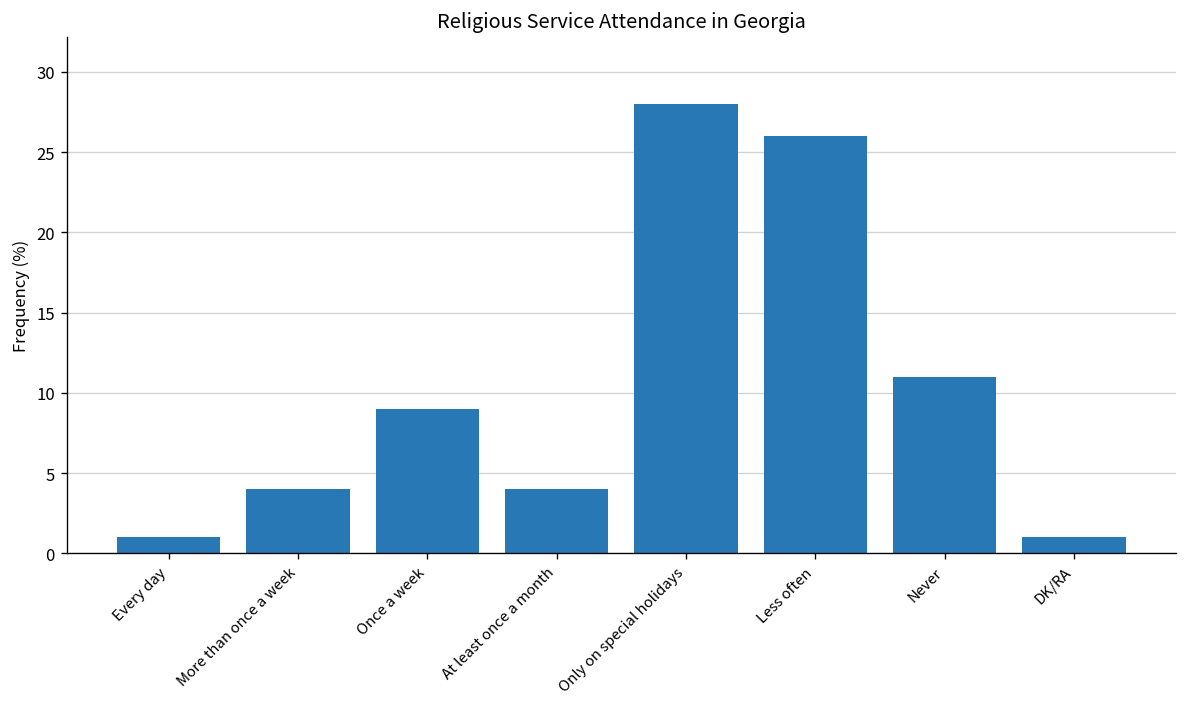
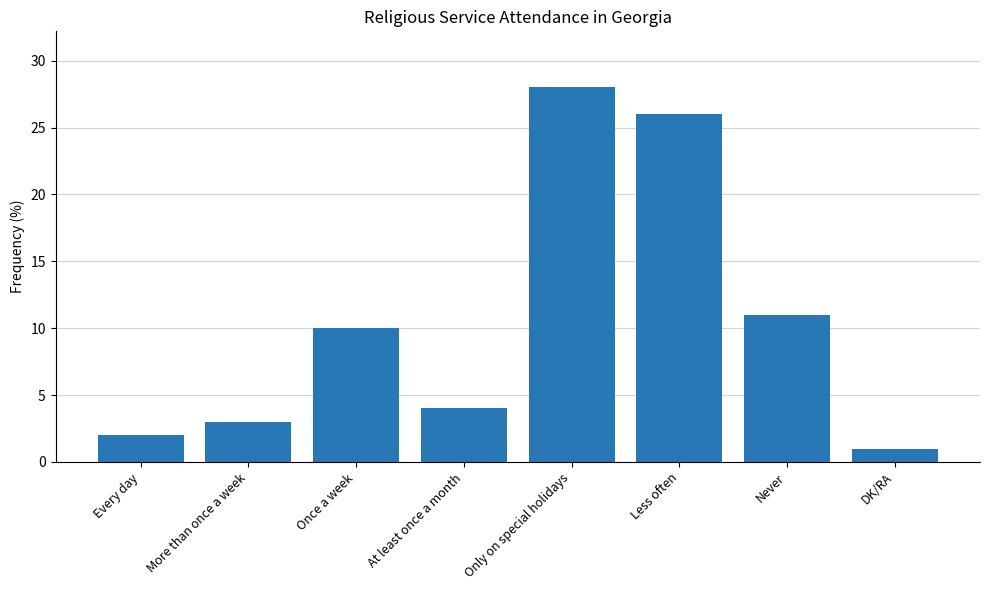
Every day: 1 -> 2
More than once a week: 4 -> 3
Once a week: 9 -> 10
